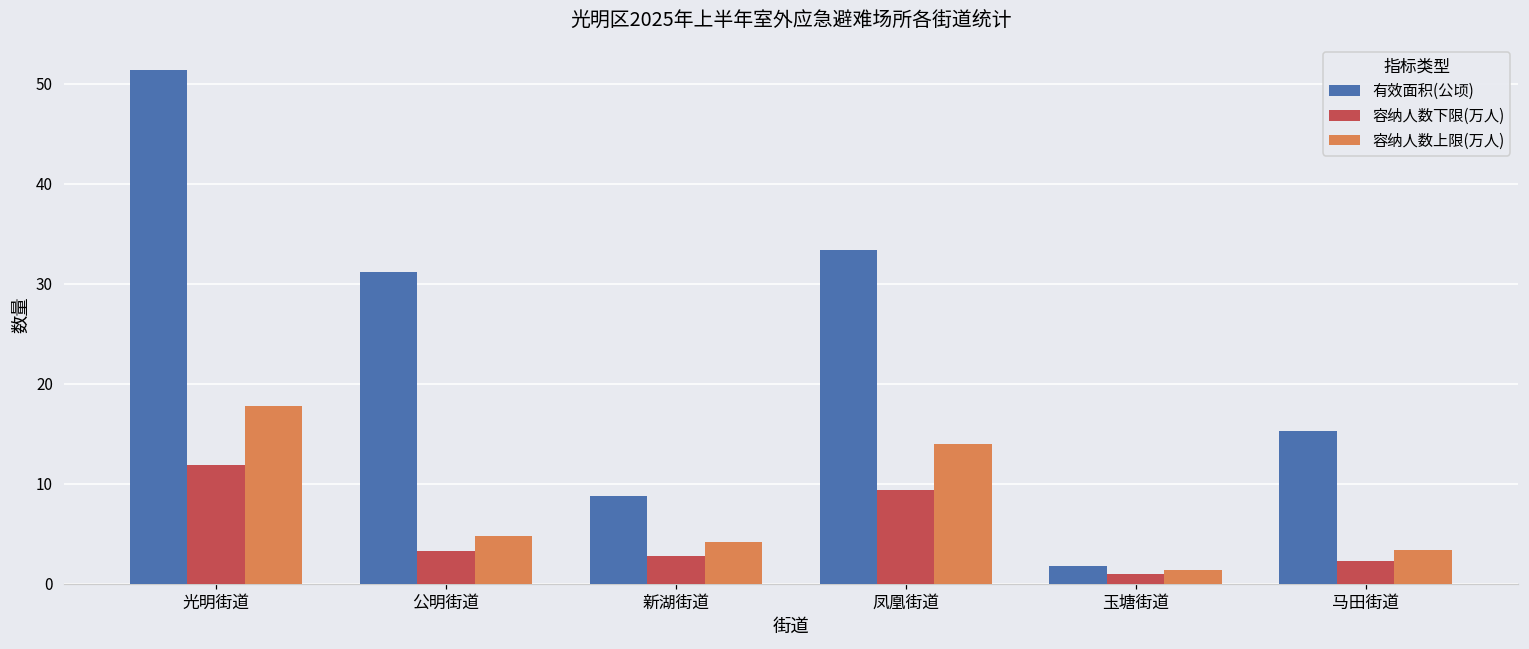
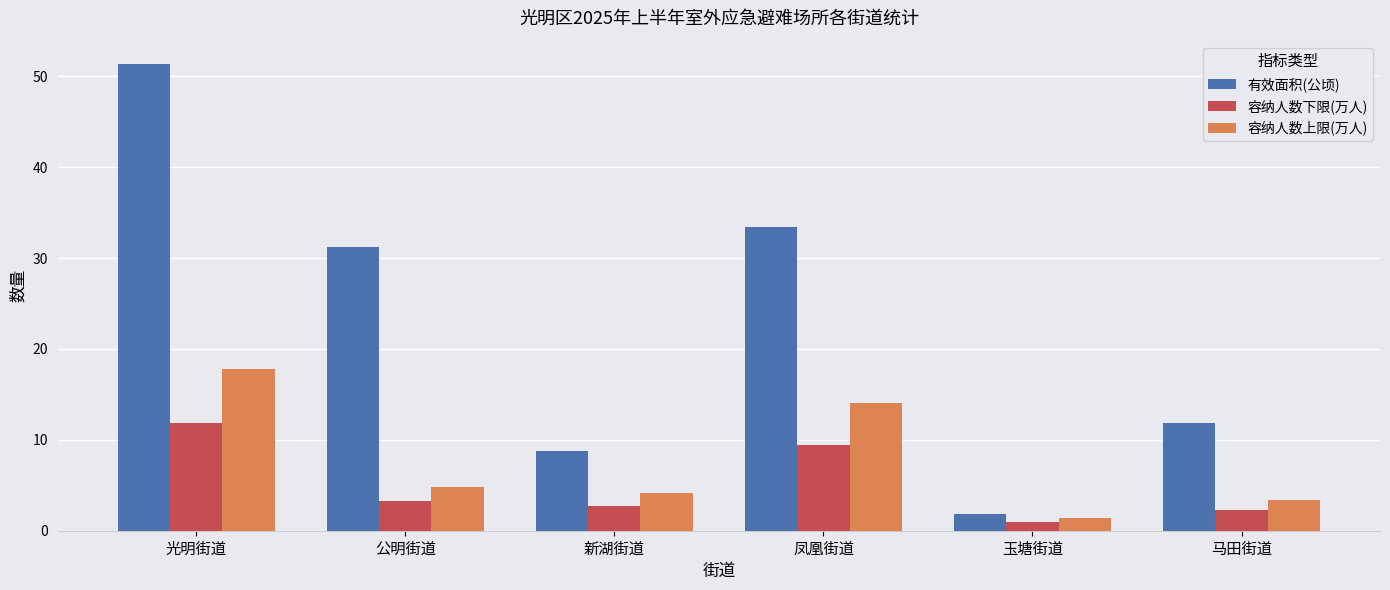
有效面积(公顷), 马田街道: 15 -> 12
